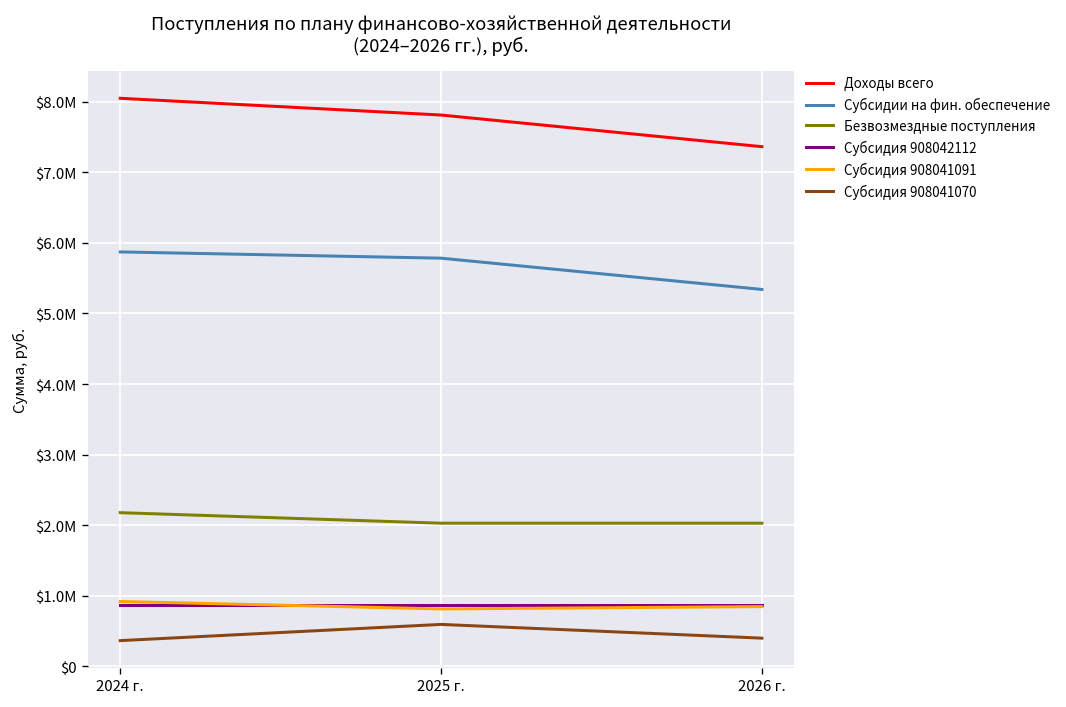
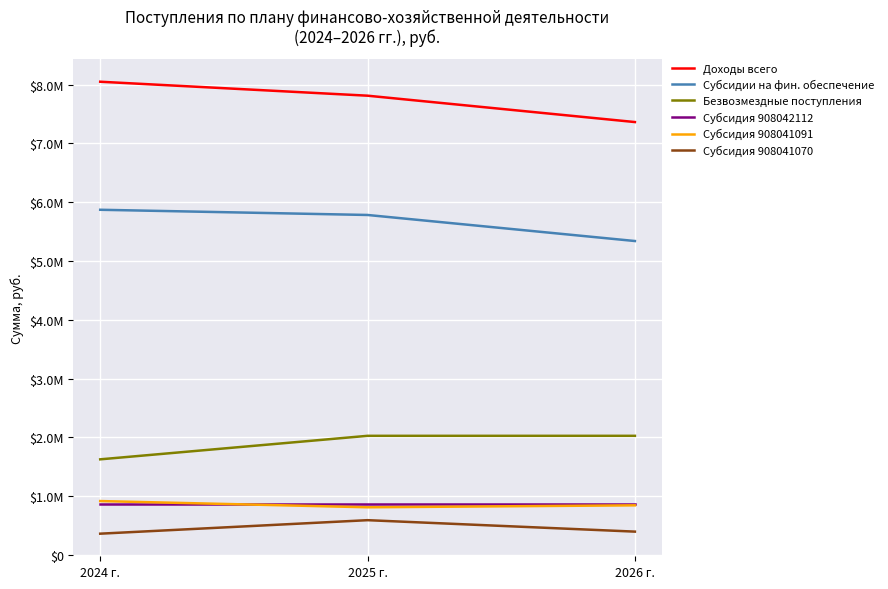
Безвозмездные поступления, 2024 г.: $2200000 -> $1600000
